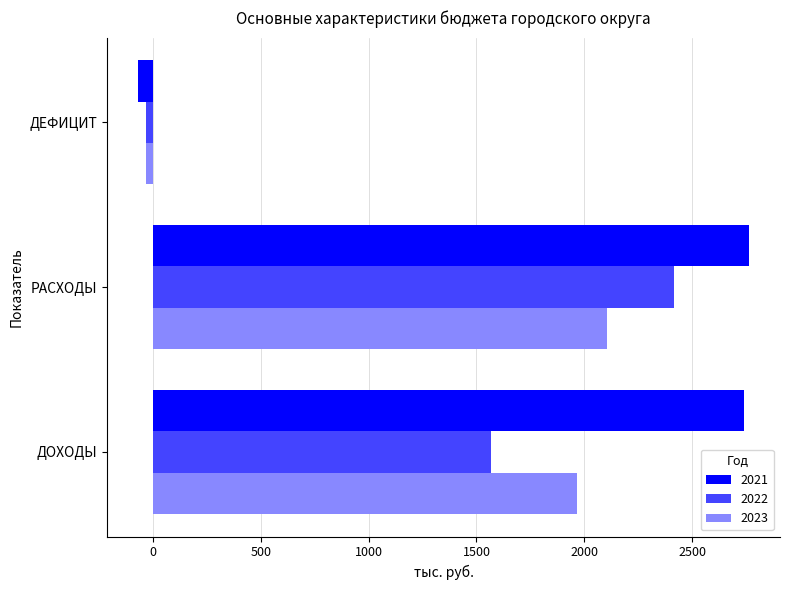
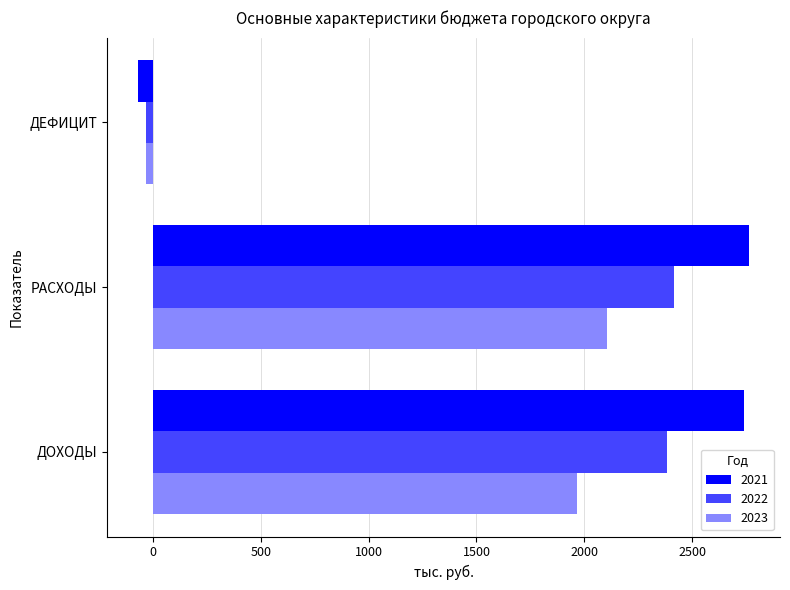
2022, ДОХОДЫ: 1570 -> 2380
